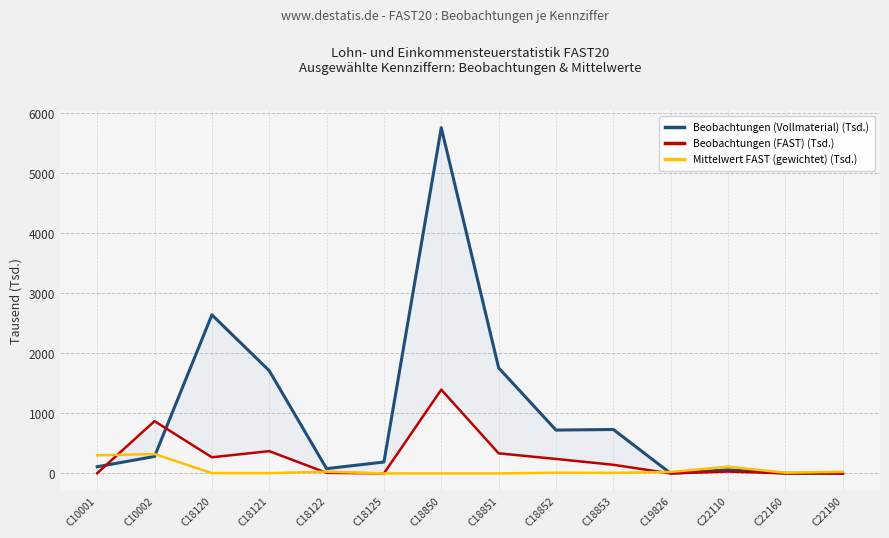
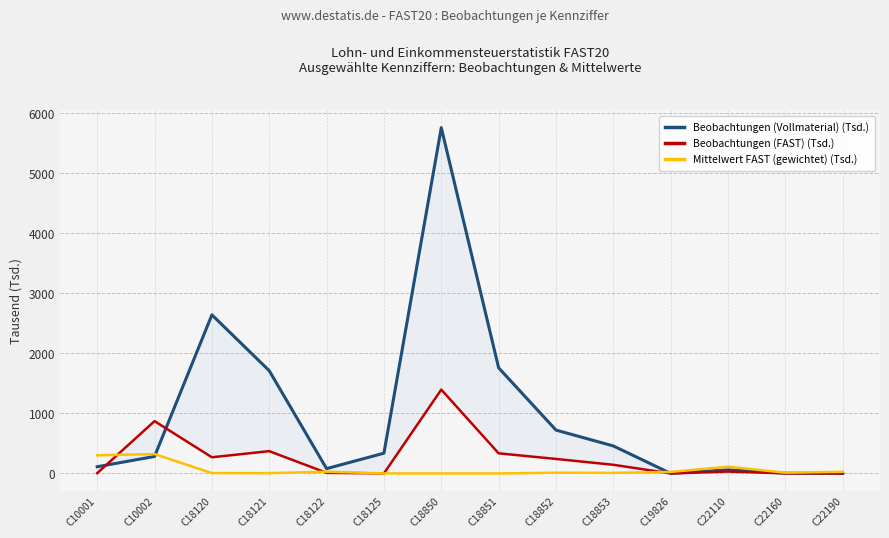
Beobachtungen (Vollmaterial) (Tsd.), C18125: 200 -> 300
Beobachtungen (Vollmaterial) (Tsd.), C18853: 700 -> 500
